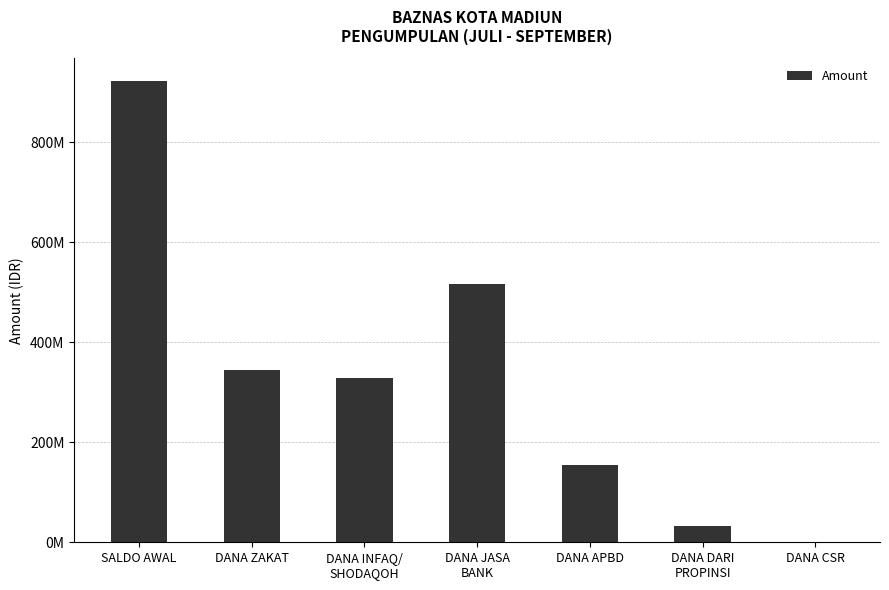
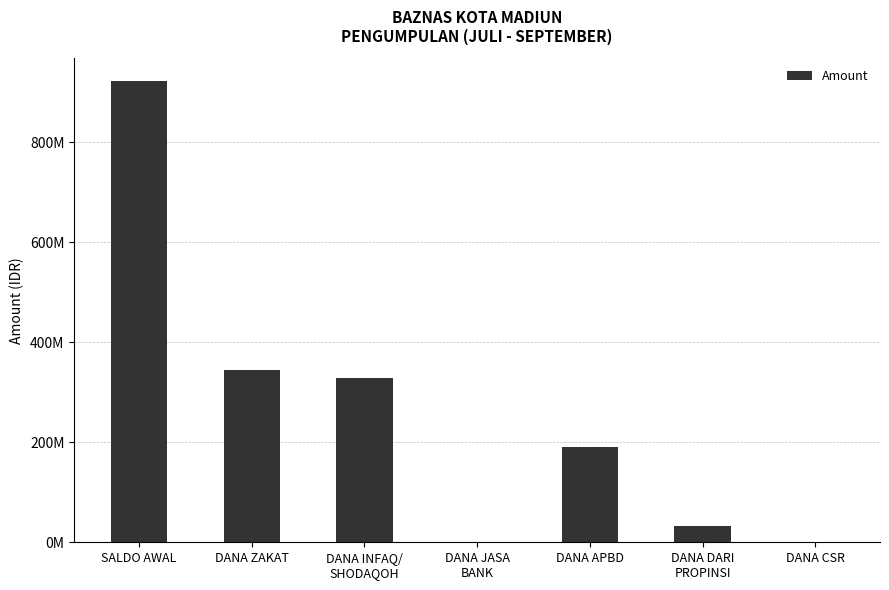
DANA JASA BANK: 520000000 -> 0
DANA APBD: 150000000 -> 190000000
